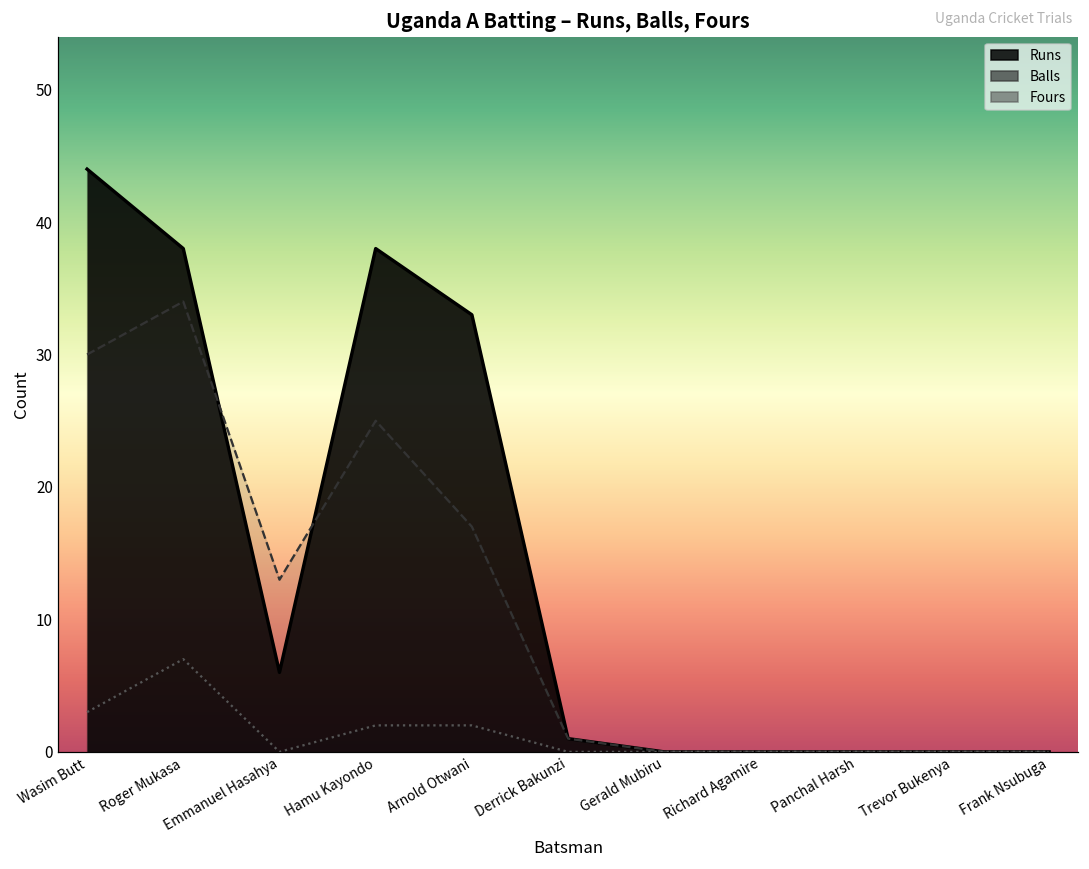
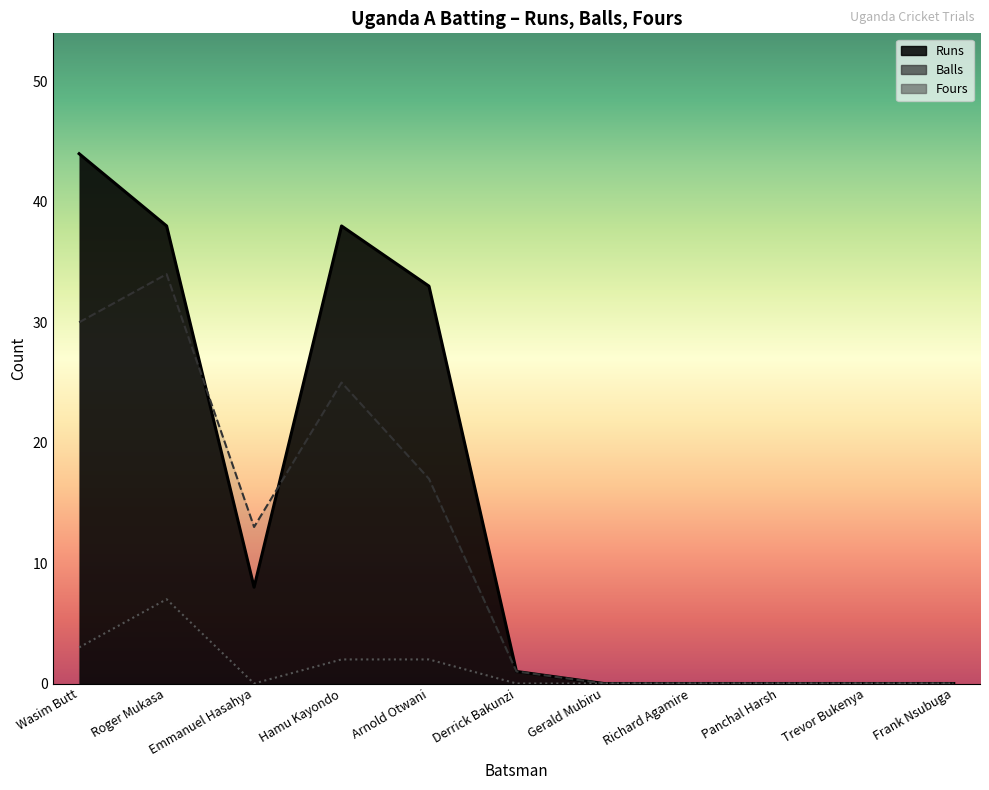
Runs, Emmanuel Hasahya: 6 -> 8
